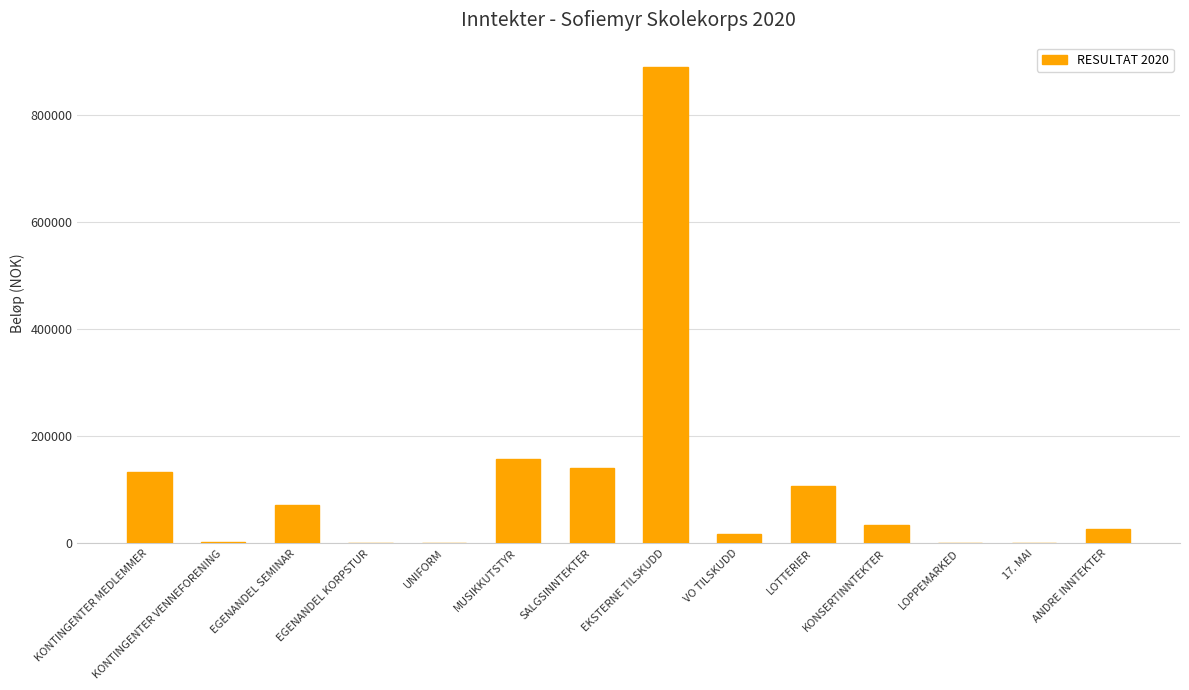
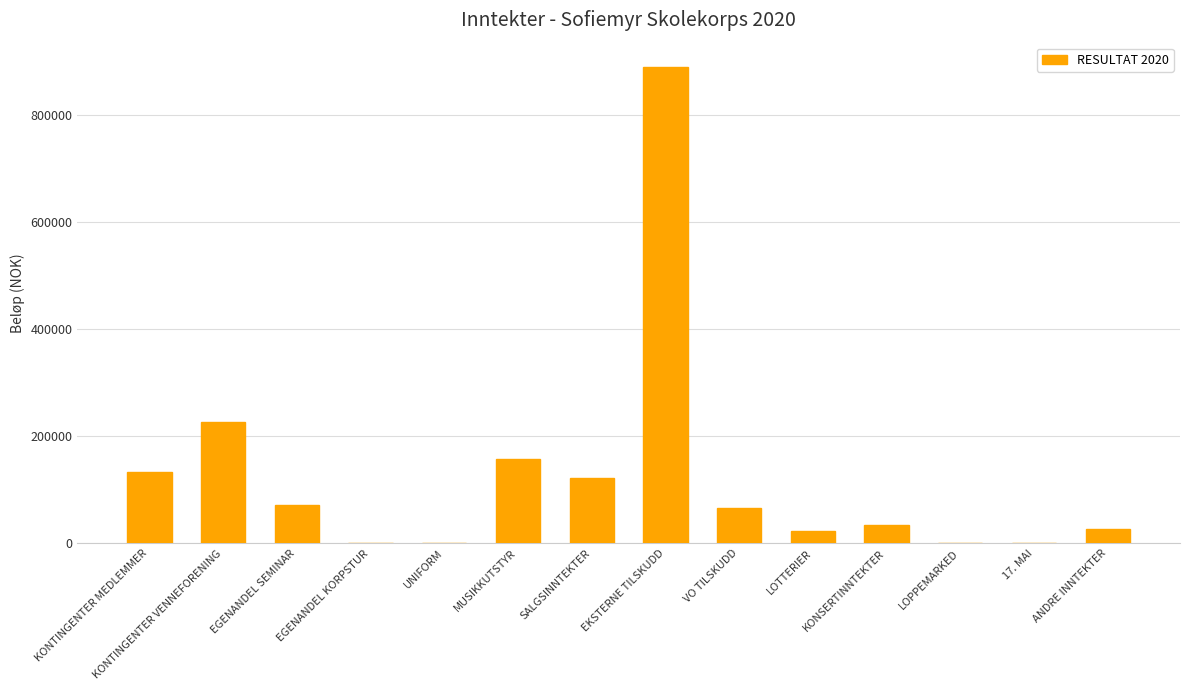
KONTINGENTER VENNEFORENING: 0 -> 230000
SALGSINNTEKTER: 140000 -> 120000
VO TILSKUDD: 20000 -> 70000
LOTTERIER: 110000 -> 20000
